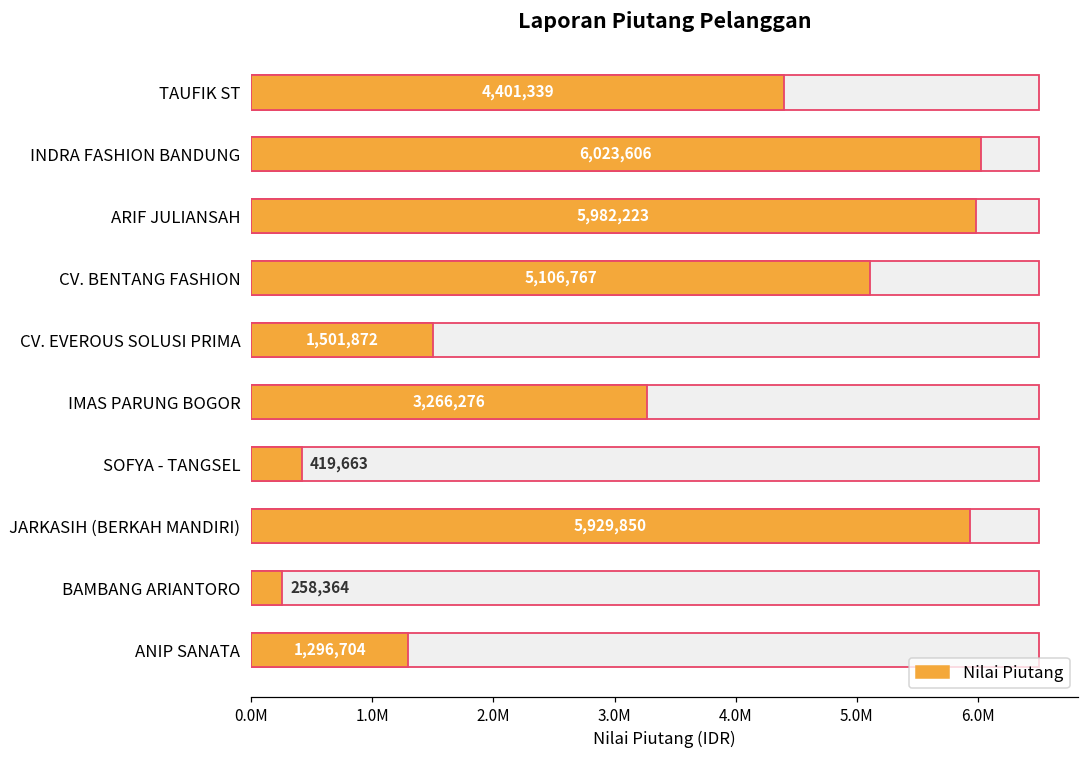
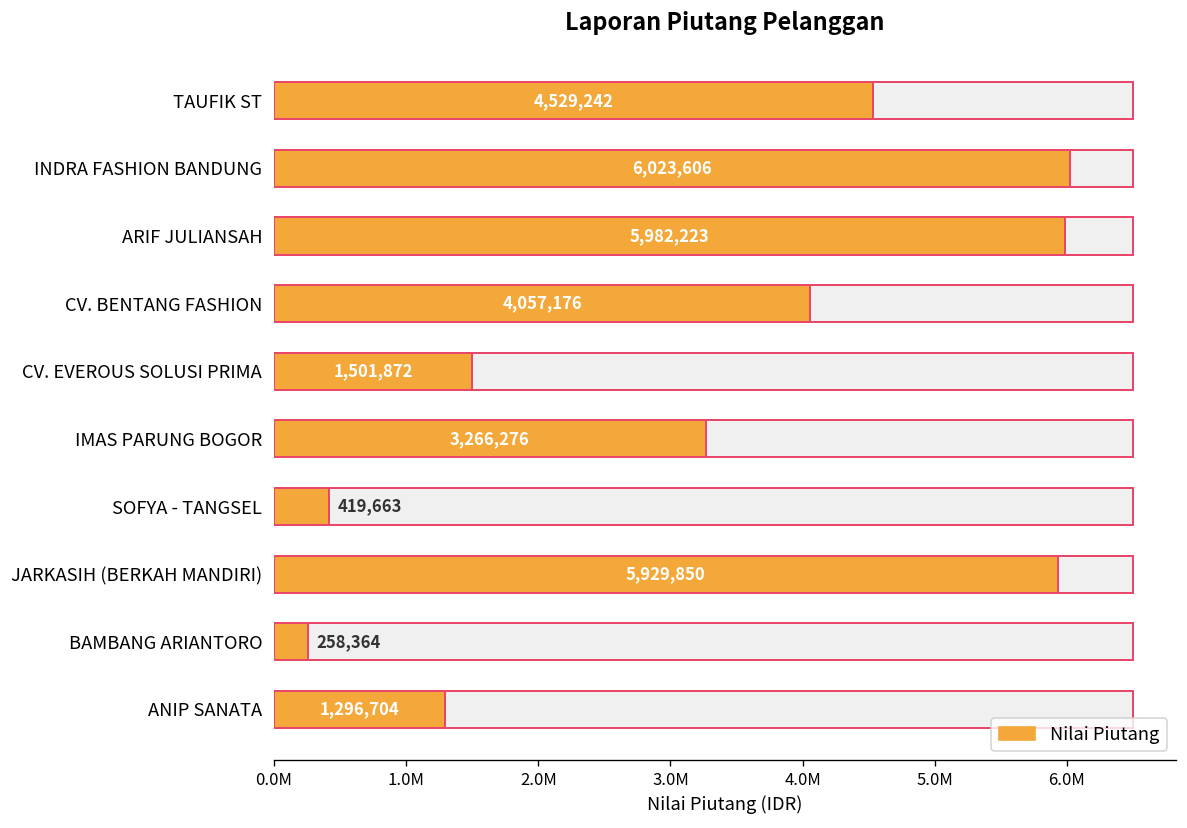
Nilai Piutang, TAUFIK ST: 4,401,339 -> 4,529,242
Nilai Piutang, CV. BENTANG FASHION: 5,106,767 -> 4,057,176
